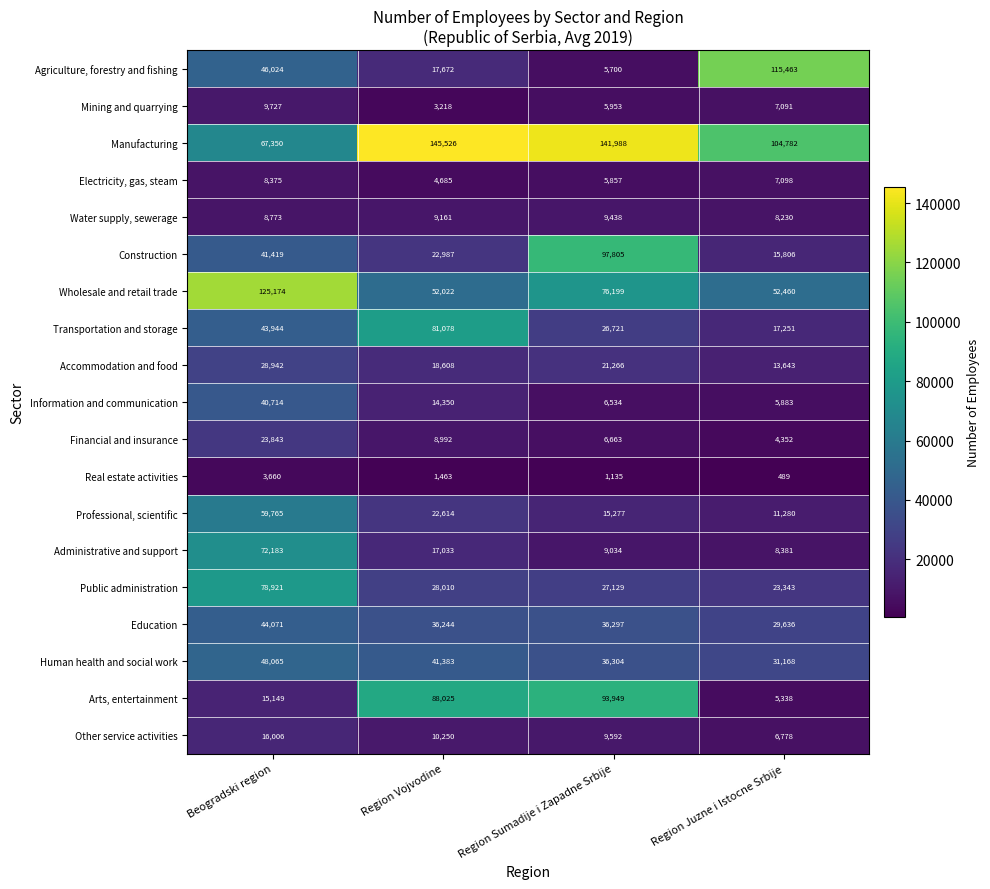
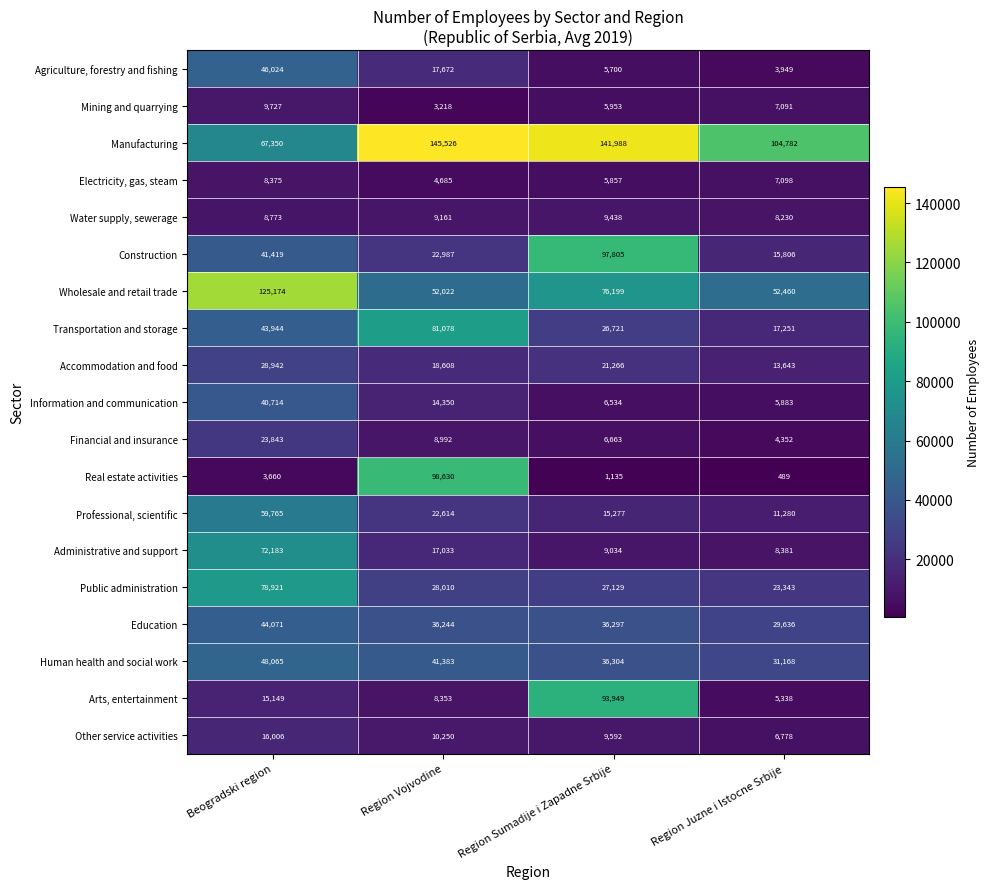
Agriculture, forestry and fishing, Region Juzne i Istocne Srbije: 115,463 -> 3,949
Real estate activities, Region Vojvodine: 1,463 -> 98,630
Arts, entertainment, Region Vojvodine: 88,025 -> 8,353
